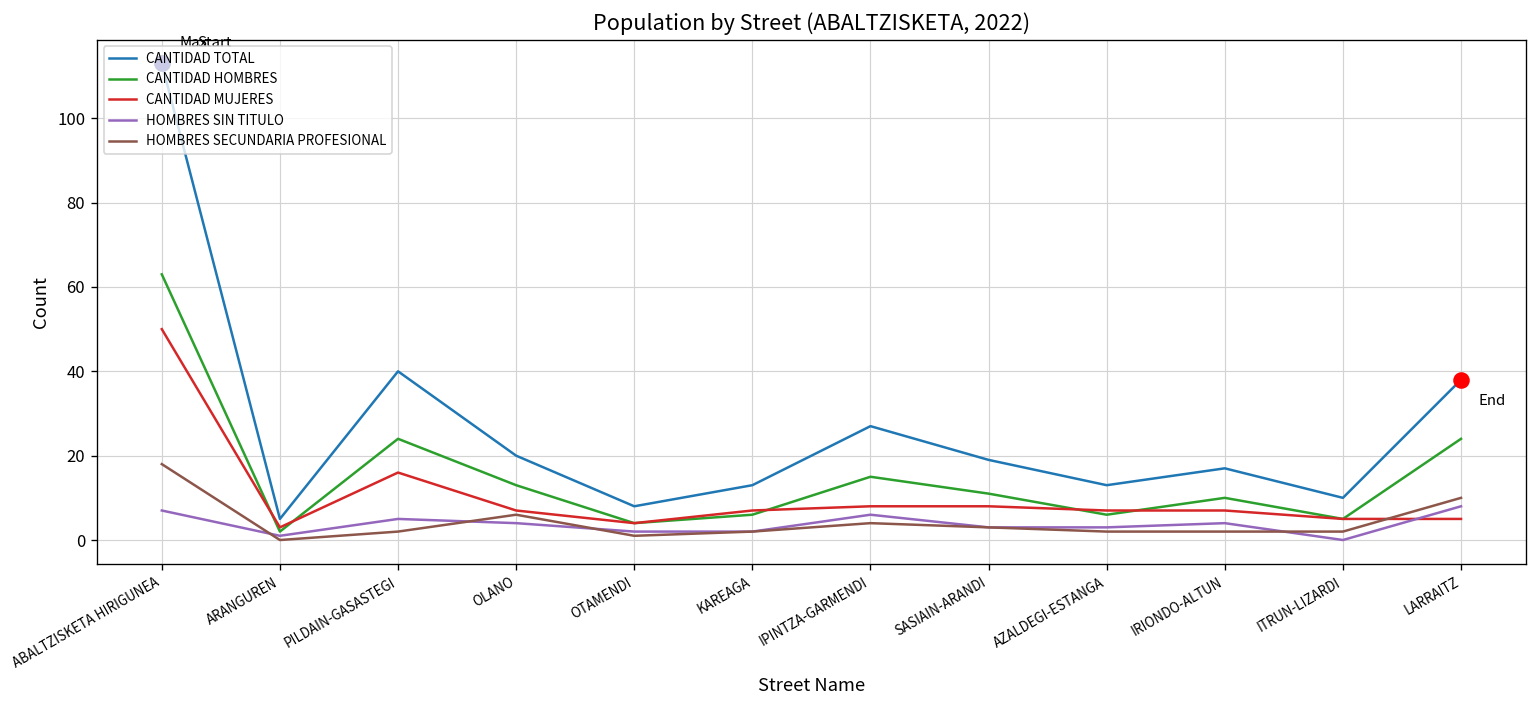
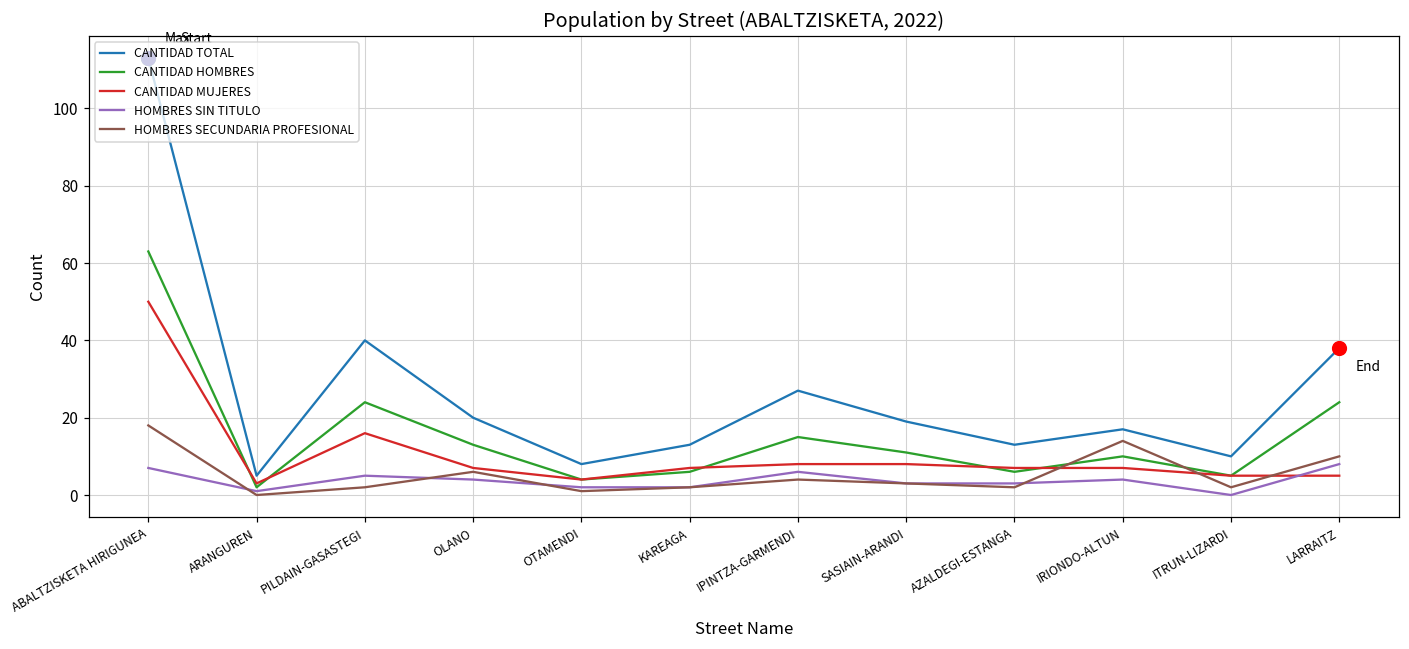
HOMBRES SECUNDARIA PROFESIONAL, IRIONDO-ALTUN: 2 -> 14
